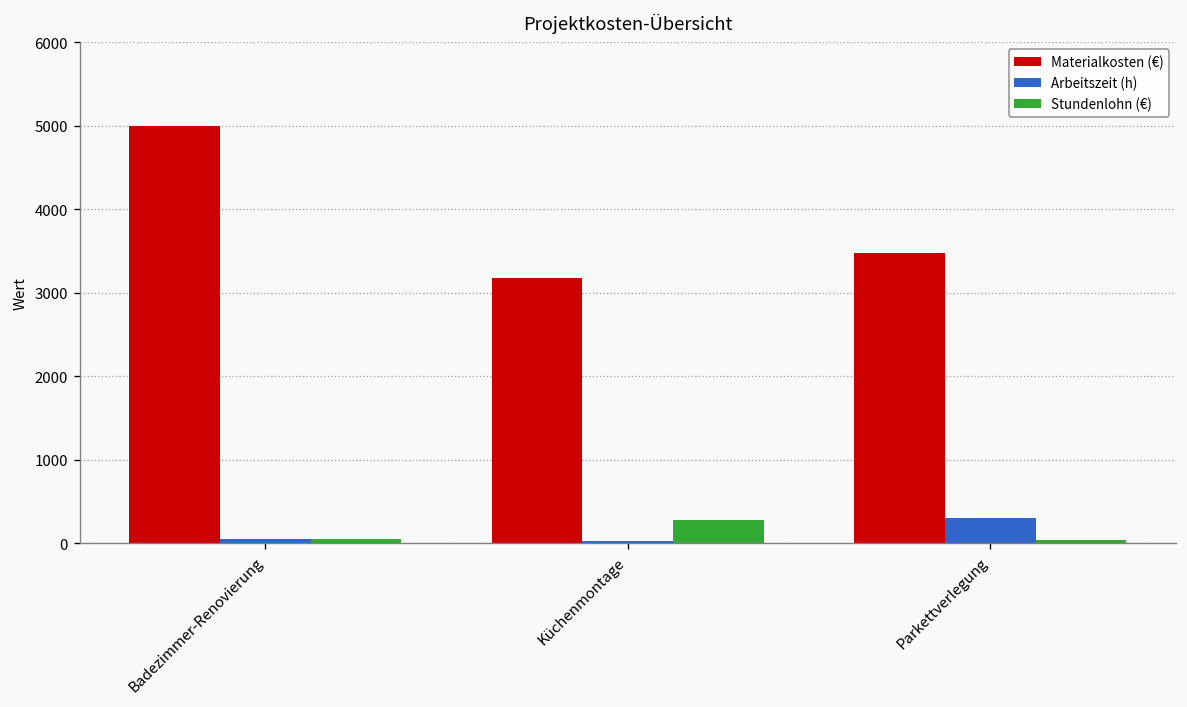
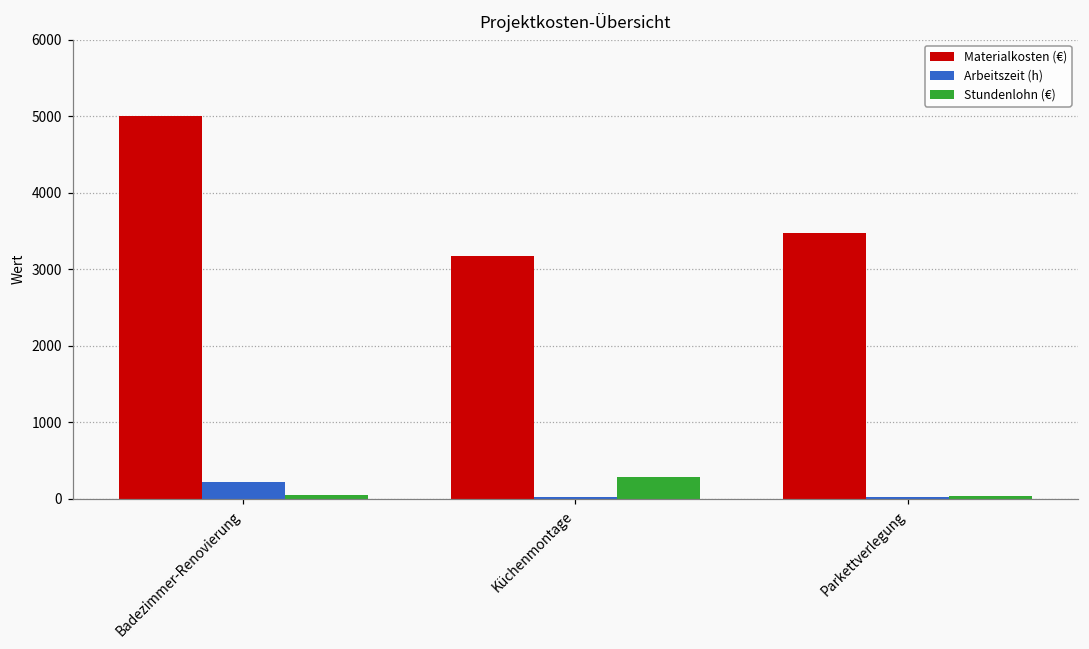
Arbeitszeit (h), Badezimmer-Renovierung: 100 -> 200
Arbeitszeit (h), Parkettverlegung: 300 -> 0
